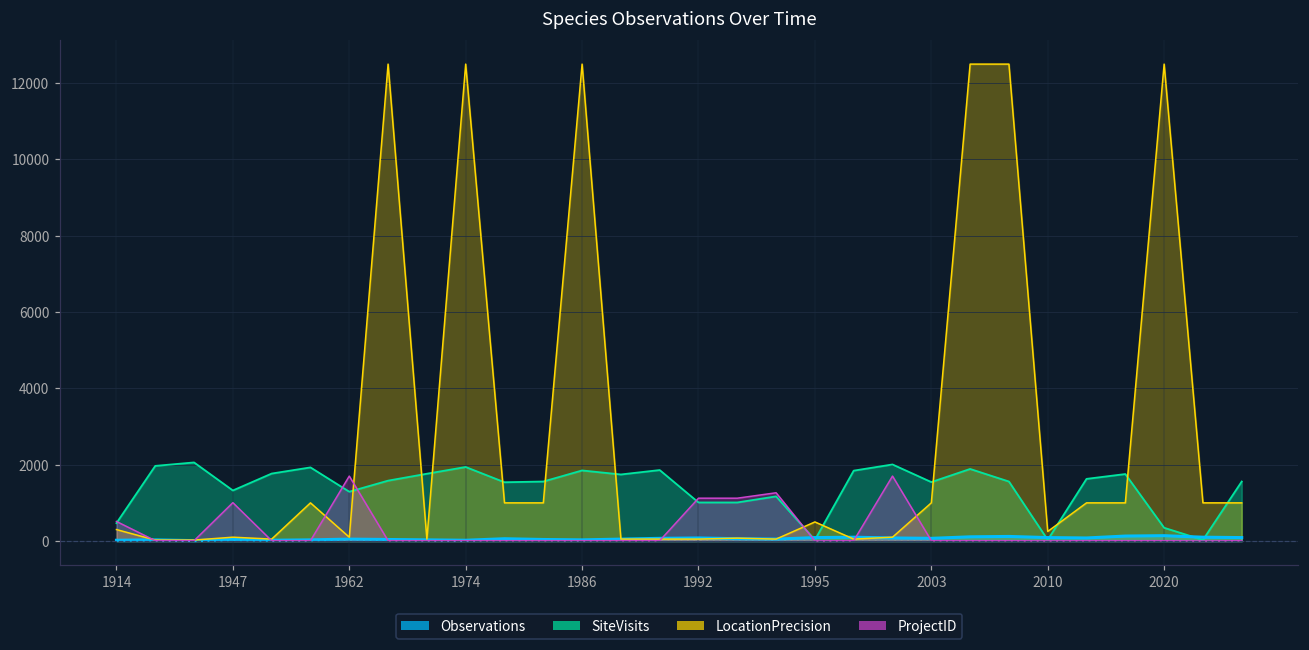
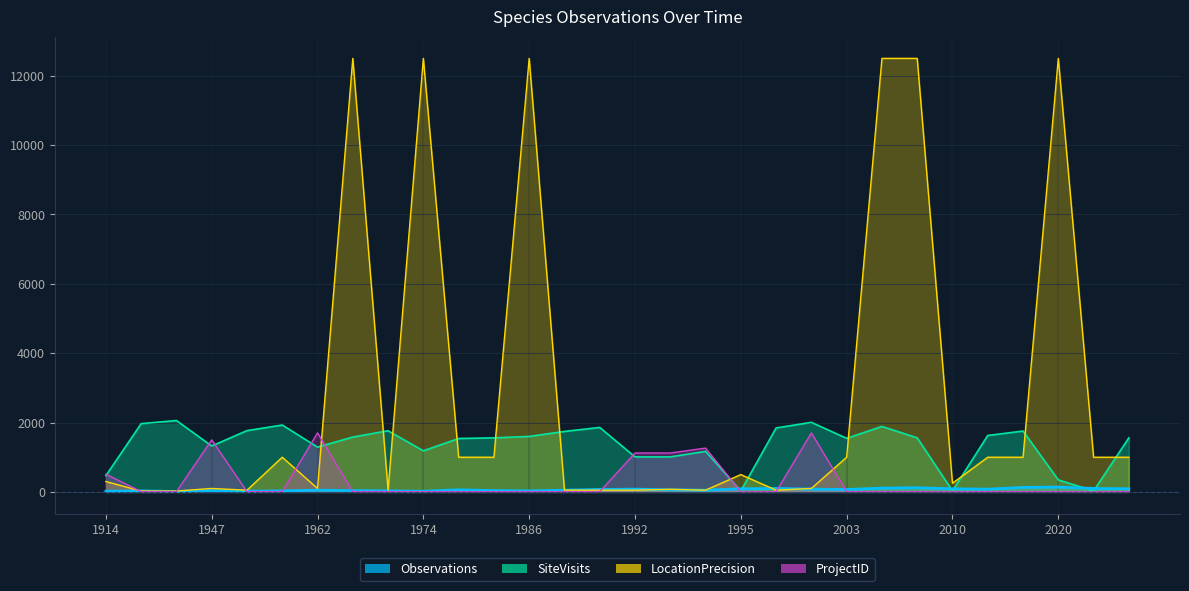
ProjectID, 1947: 1000 -> 1500
SiteVisits, 1974: 1900 -> 1200
SiteVisits, 1986: 1800 -> 1600
